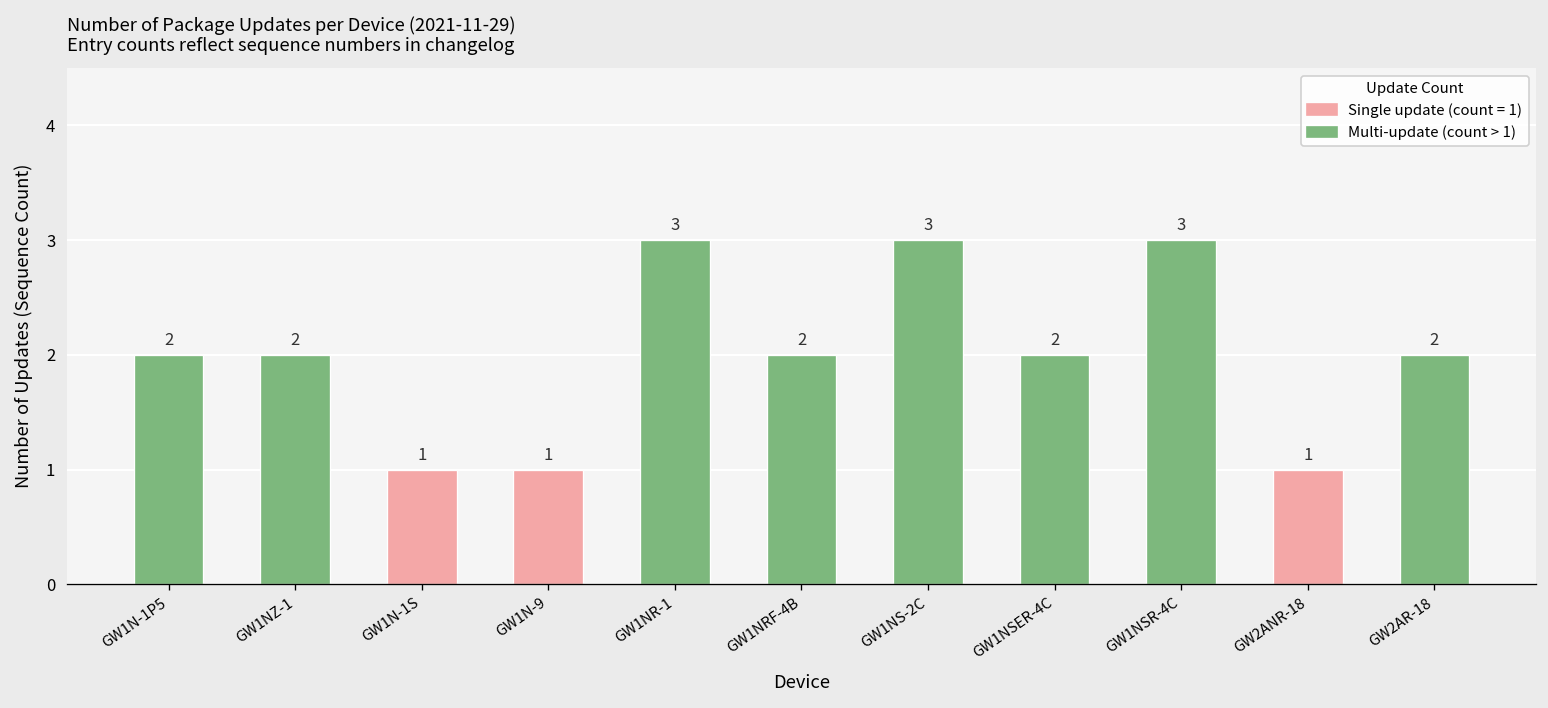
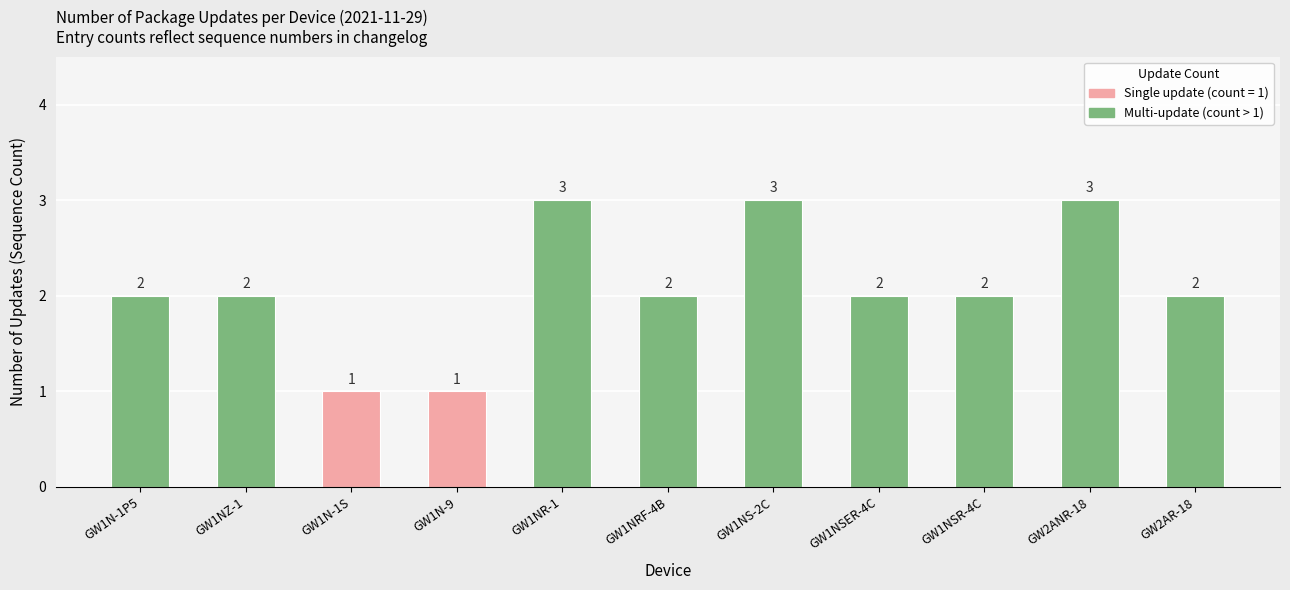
GW1NSR-4C: 3 -> 2
GW2ANR-18: 1 -> 3
